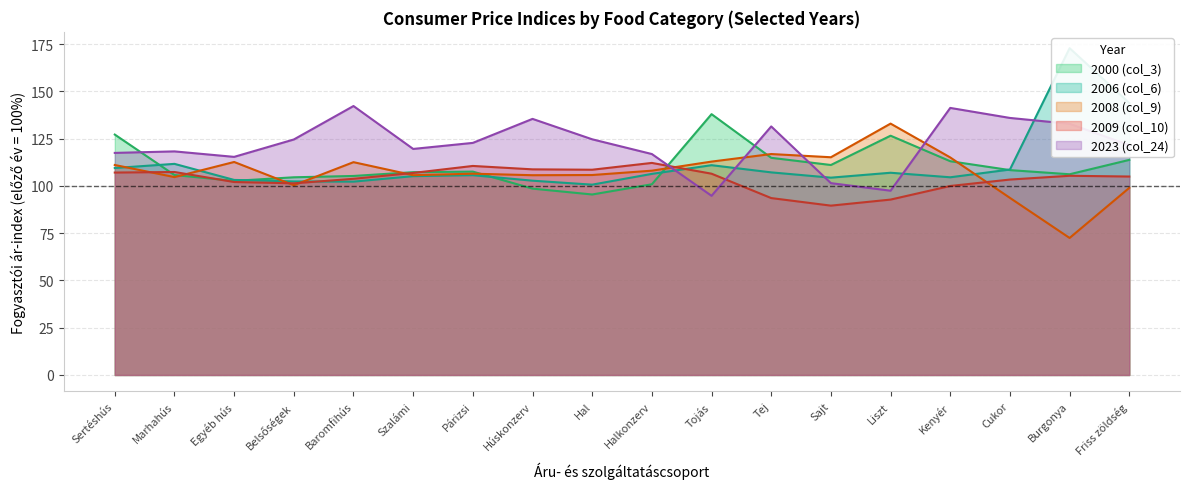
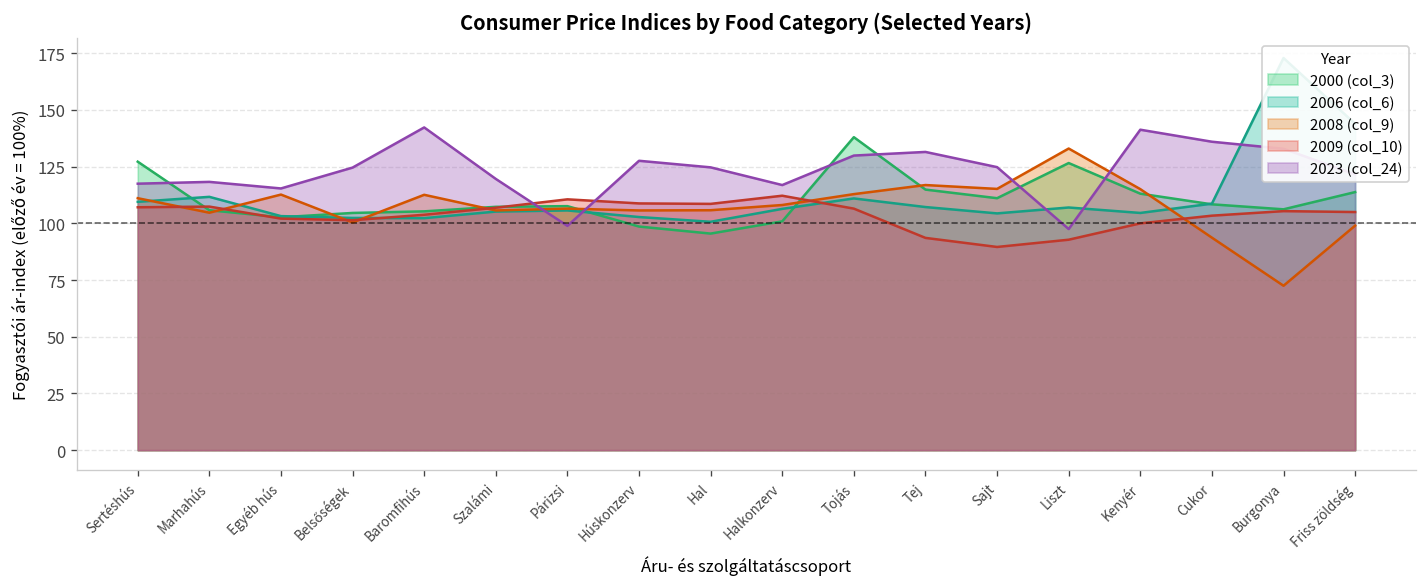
2023 (col_24), Párizsi: 123 -> 99
2023 (col_24), Húskonzerv: 136 -> 128
2023 (col_24), Tojás: 95 -> 130
2023 (col_24), Sajt: 102 -> 125
